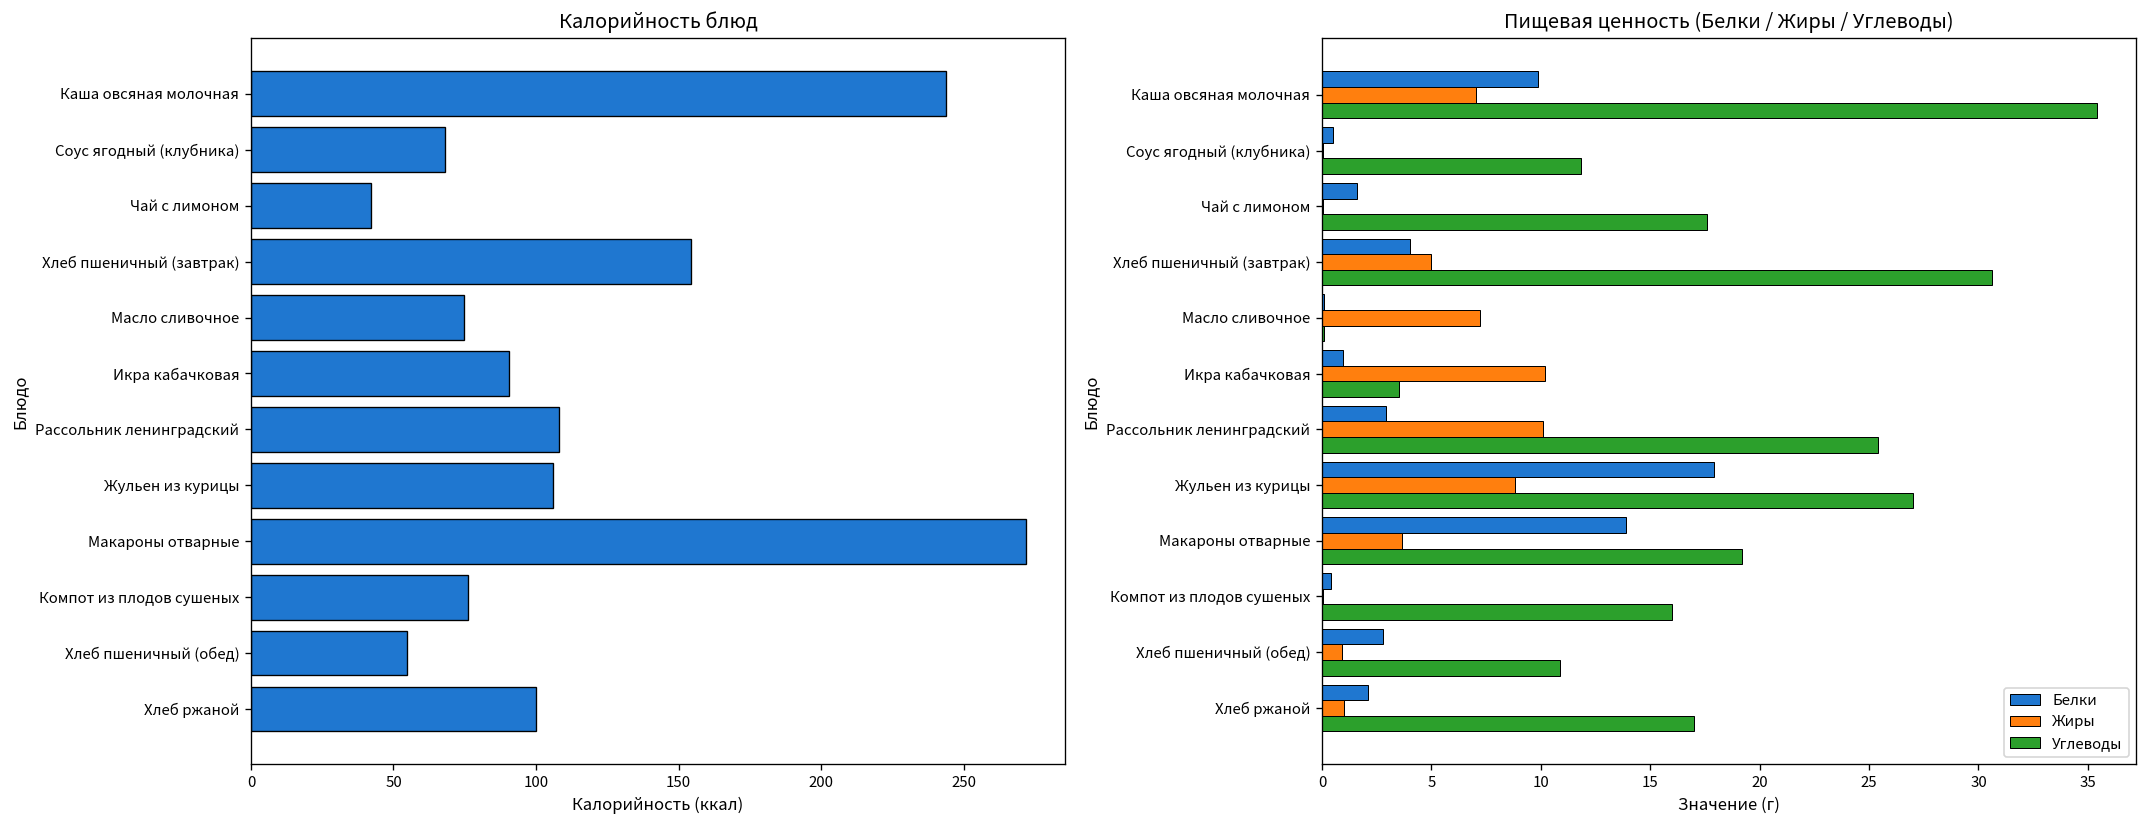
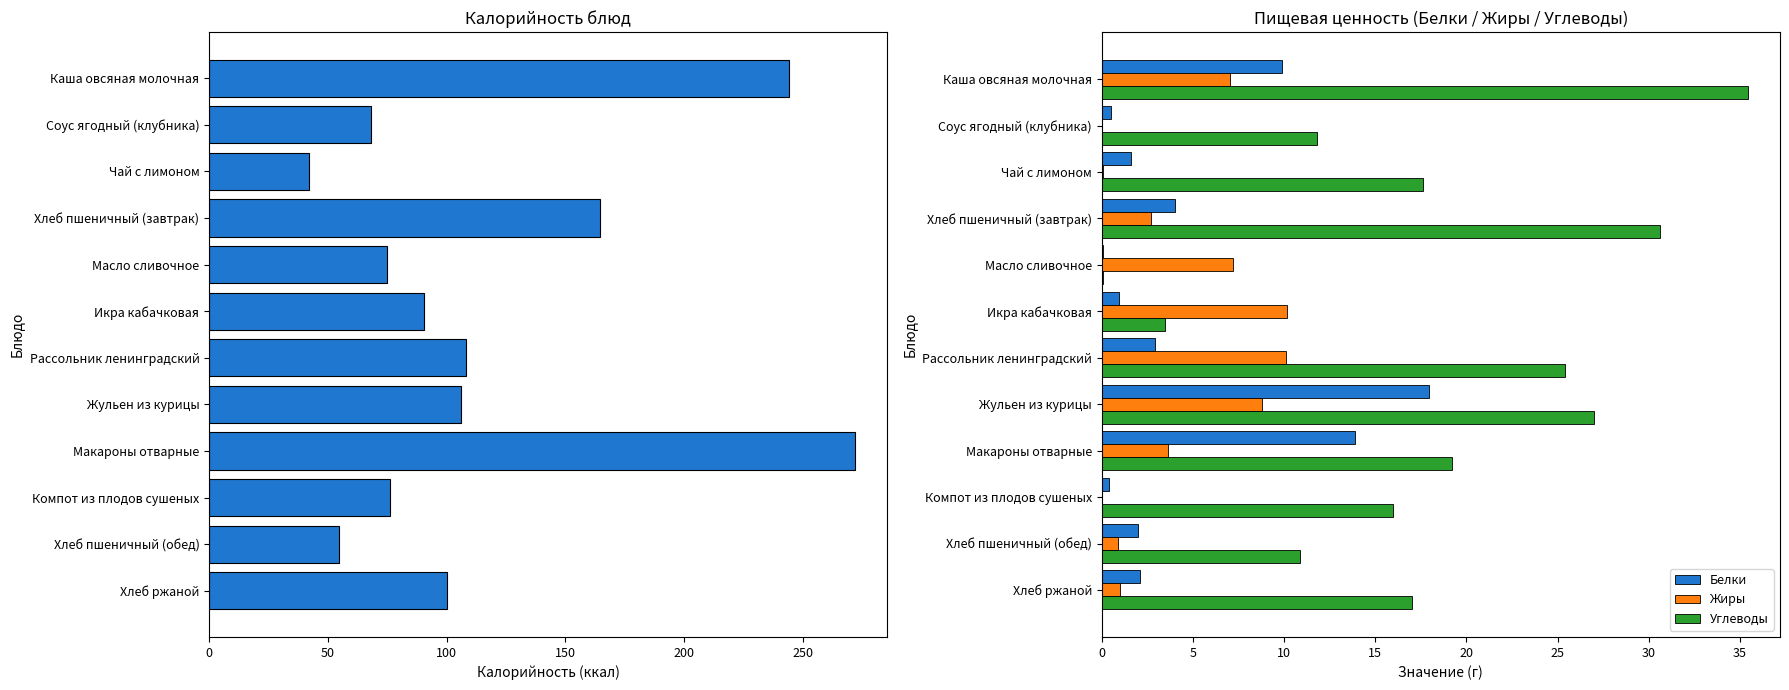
Калорийность блюд, Хлеб пшеничный (завтрак): 155 -> 164
Пищевая ценность (Белки / Жиры / Углеводы), Жиры, Хлеб пшеничный (завтрак): 5.0 -> 2.7
Пищевая ценность (Белки / Жиры / Углеводы), Белки, Хлеб пшеничный (обед): 2.8 -> 2.0
